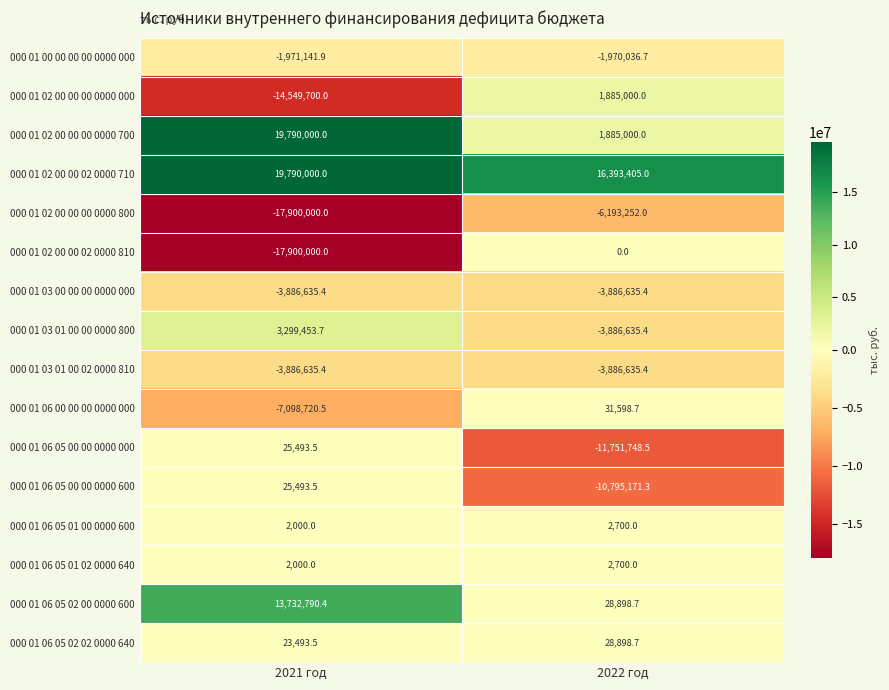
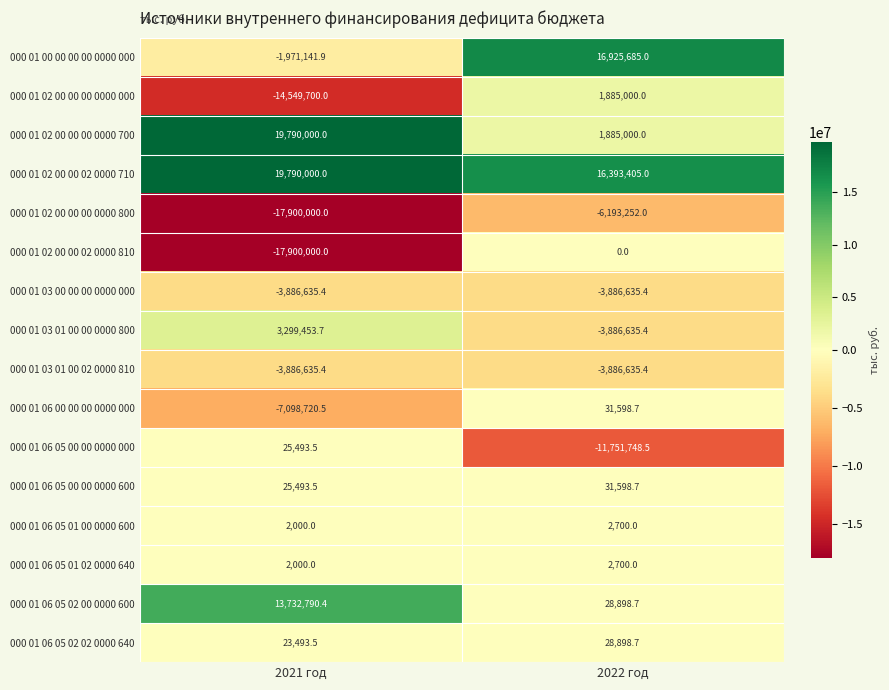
000 01 00 00 00 00 0000 000, 2022 год: -1,970,036.7 -> 16,925,685.0
000 01 06 05 00 00 0000 600, 2022 год: -10,795,171.3 -> 31,598.7
